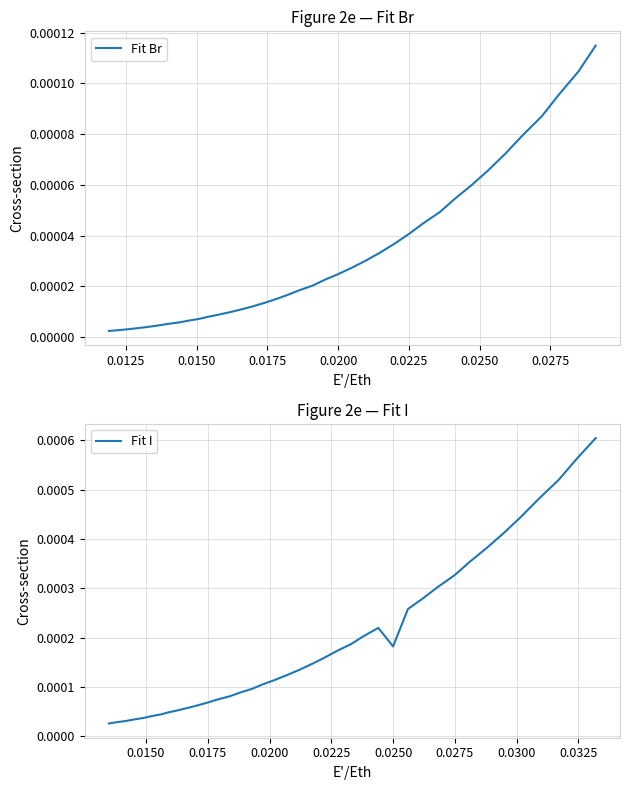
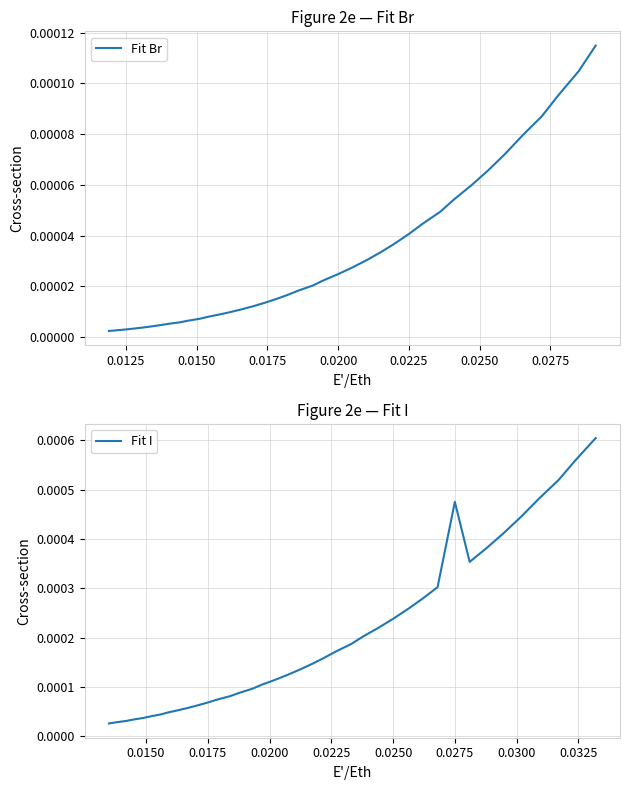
Figure 2e — Fit I, 0.0250: 0.00018 -> 0.00024
Figure 2e — Fit I, 0.0275: 0.00033 -> 0.00048
